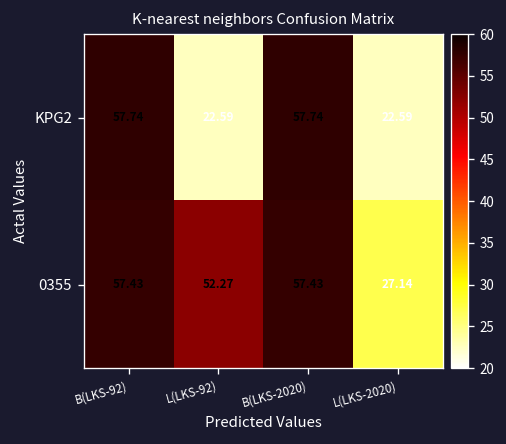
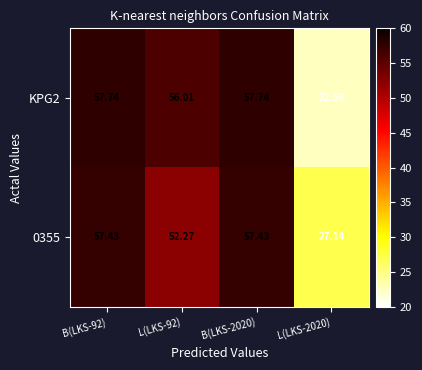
KPG2, L(LKS-92): 22.59 -> 56.01
